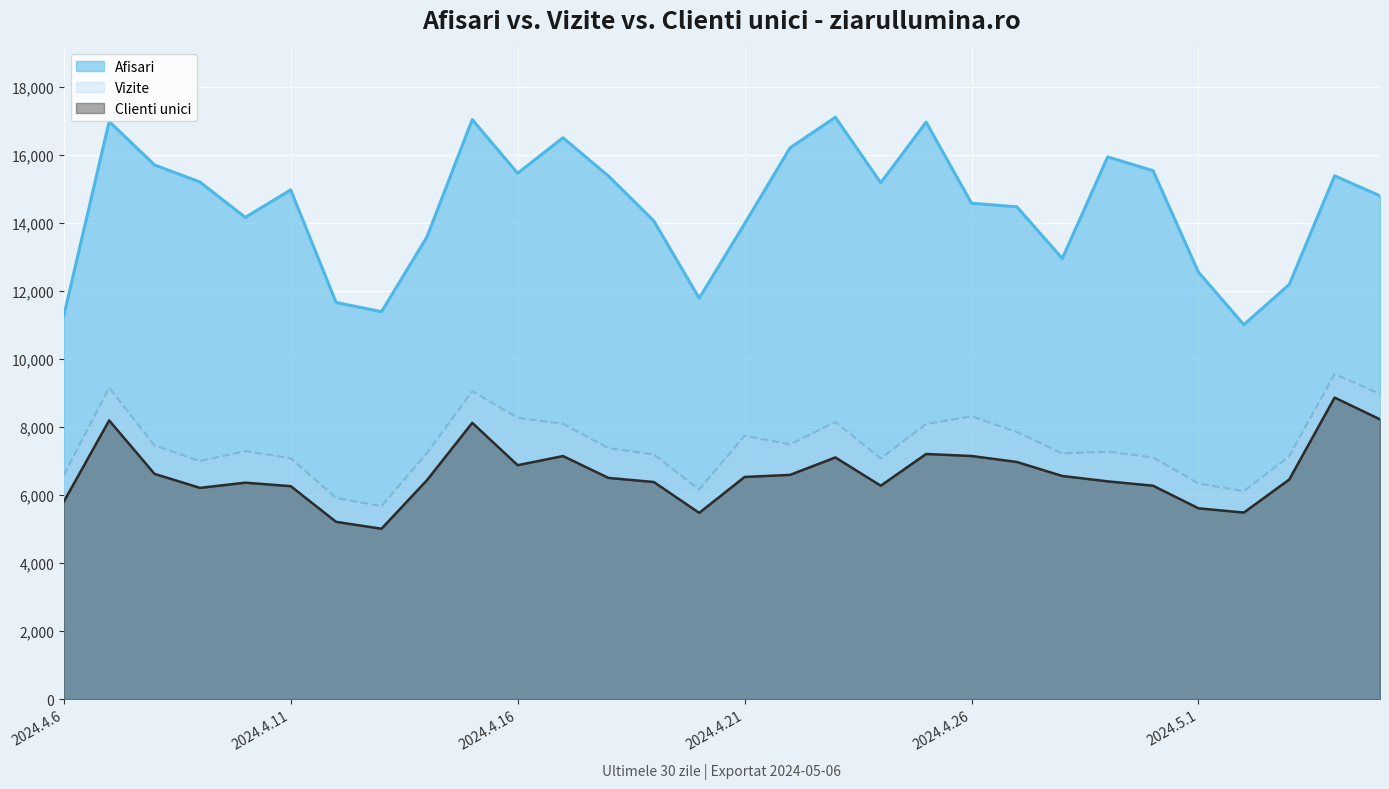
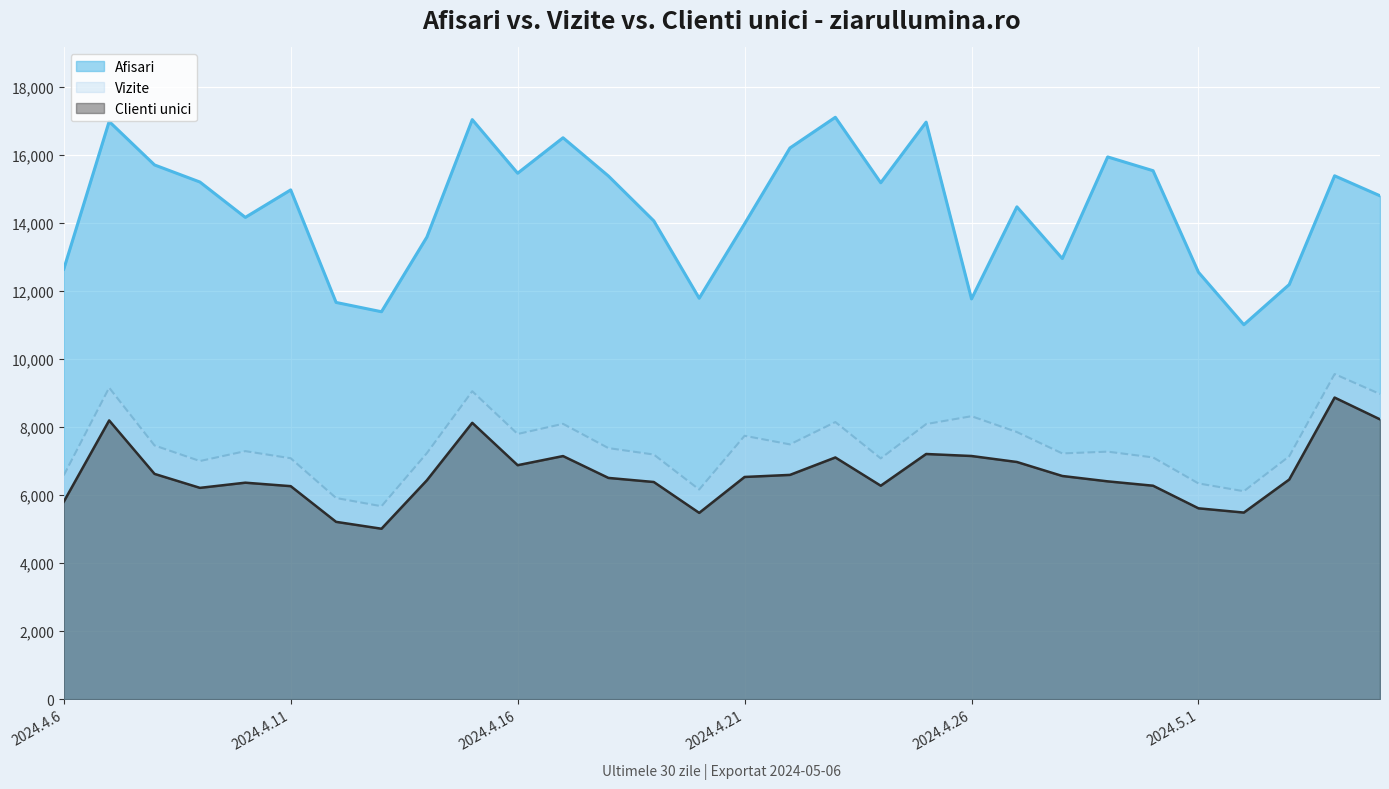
Afisari, 2024.4.6: 11,300 -> 12,600
Vizite, 2024.4.16: 8,300 -> 7,800
Afisari, 2024.4.26: 14,600 -> 11,800
